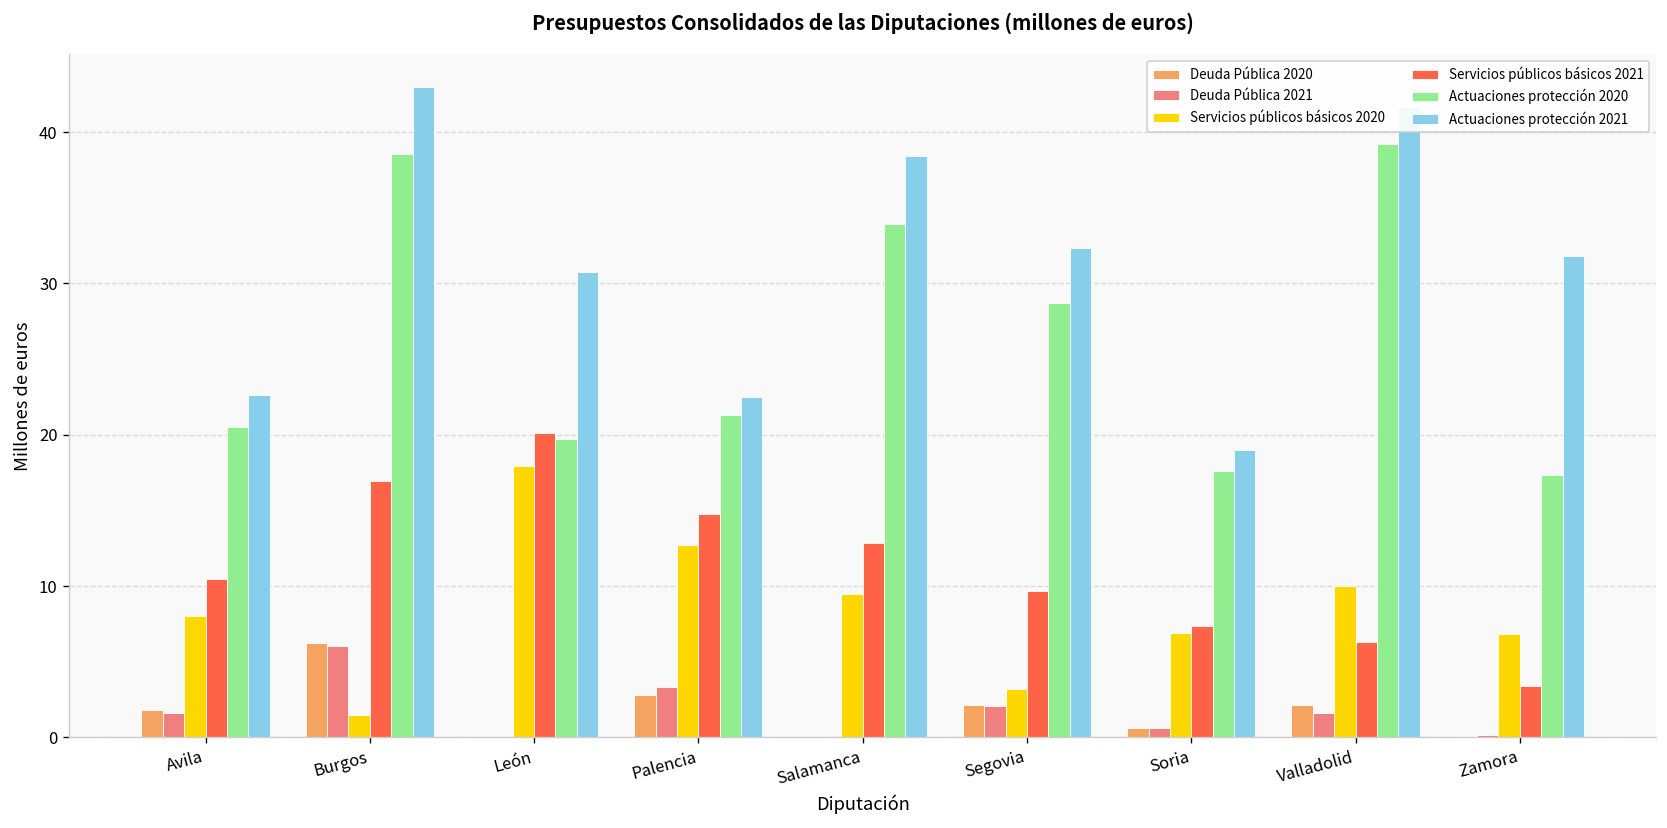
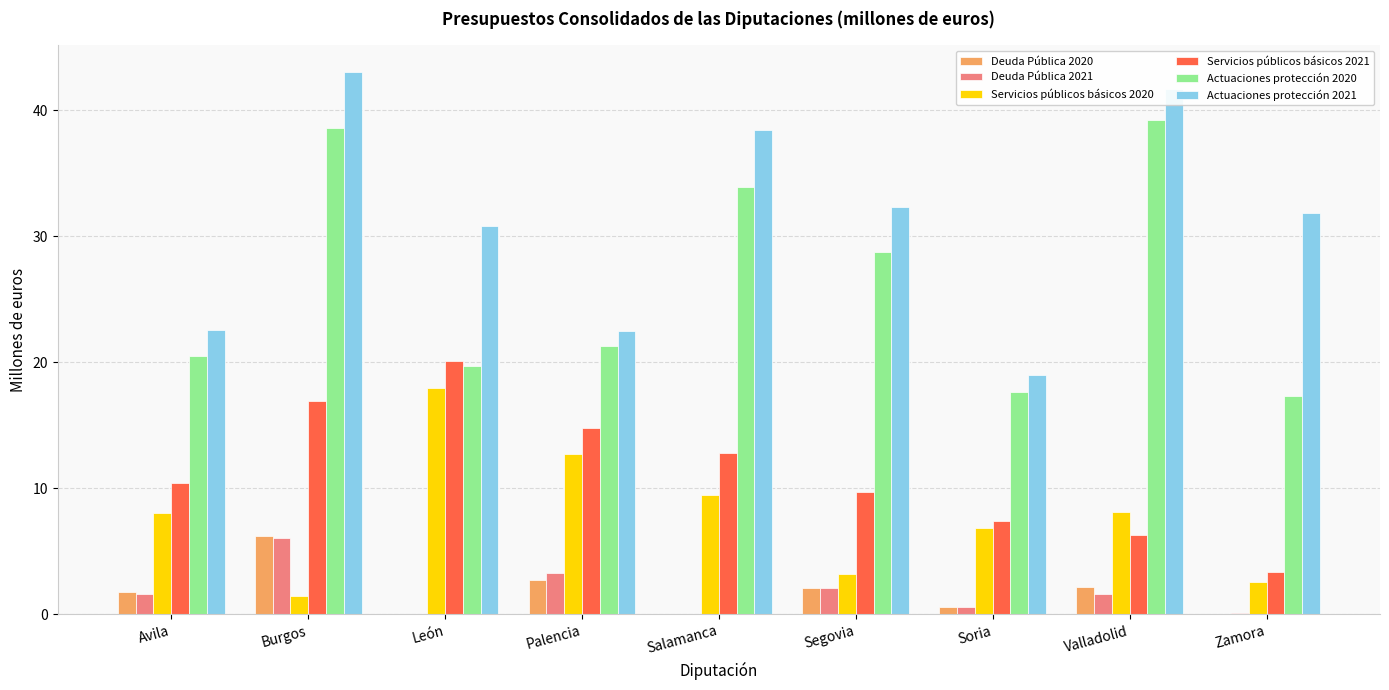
Servicios públicos básicos 2020, Valladolid: 10.0 -> 8.1
Servicios públicos básicos 2020, Zamora: 6.9 -> 2.6
